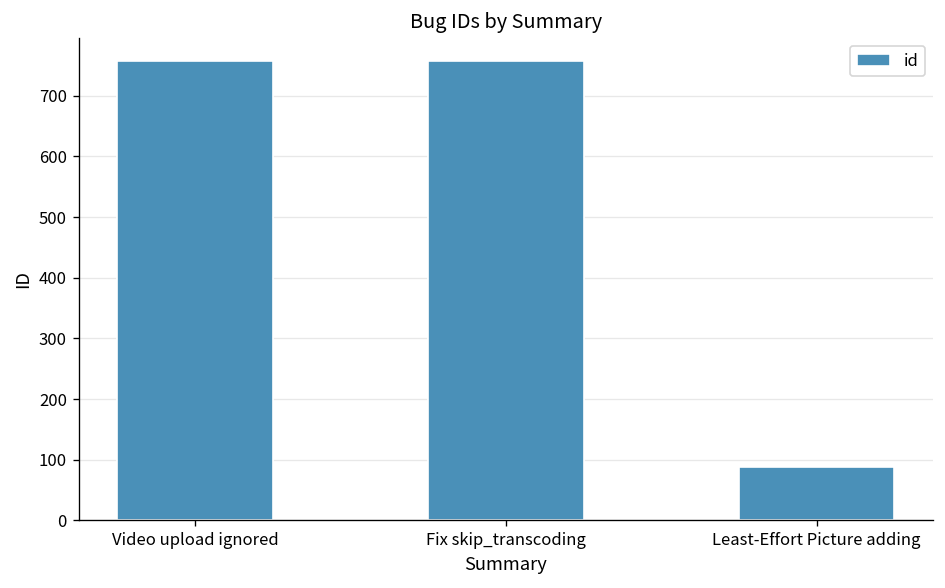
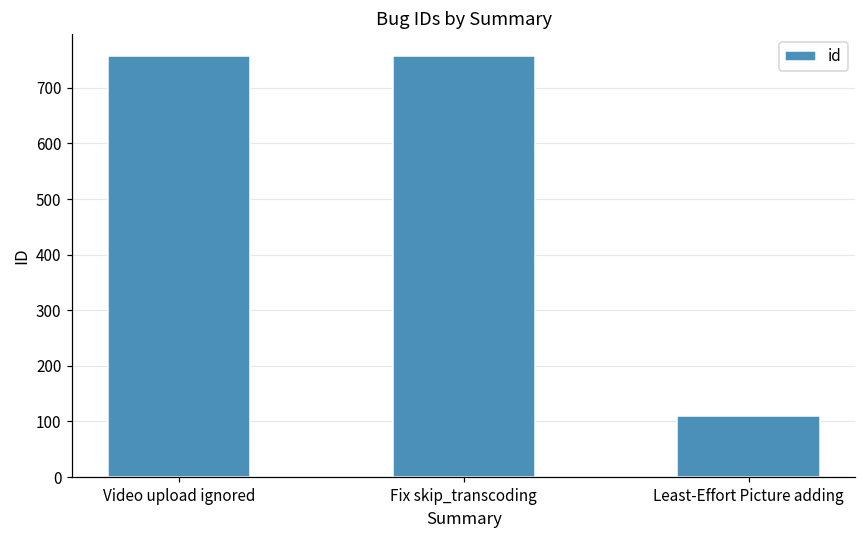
Least-Effort Picture adding: 90 -> 110
